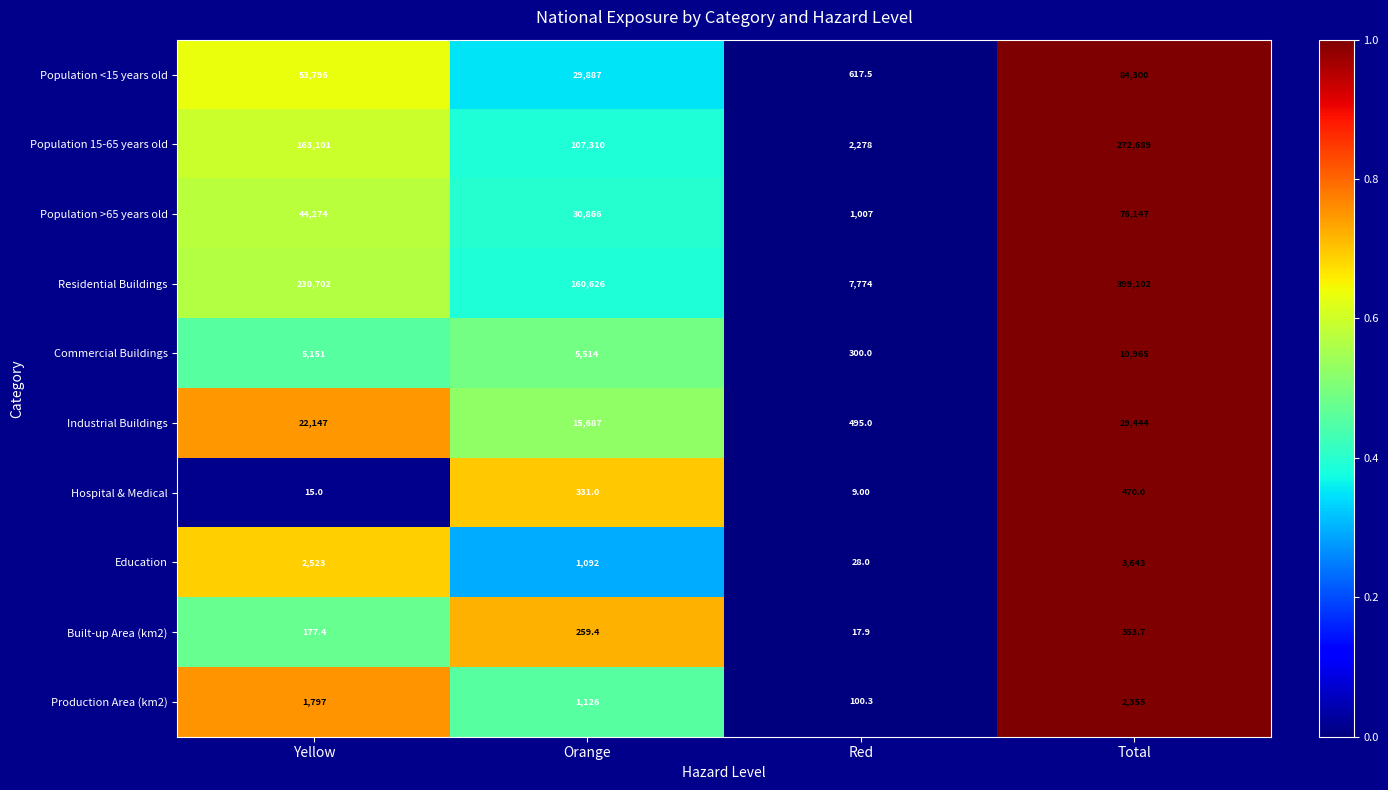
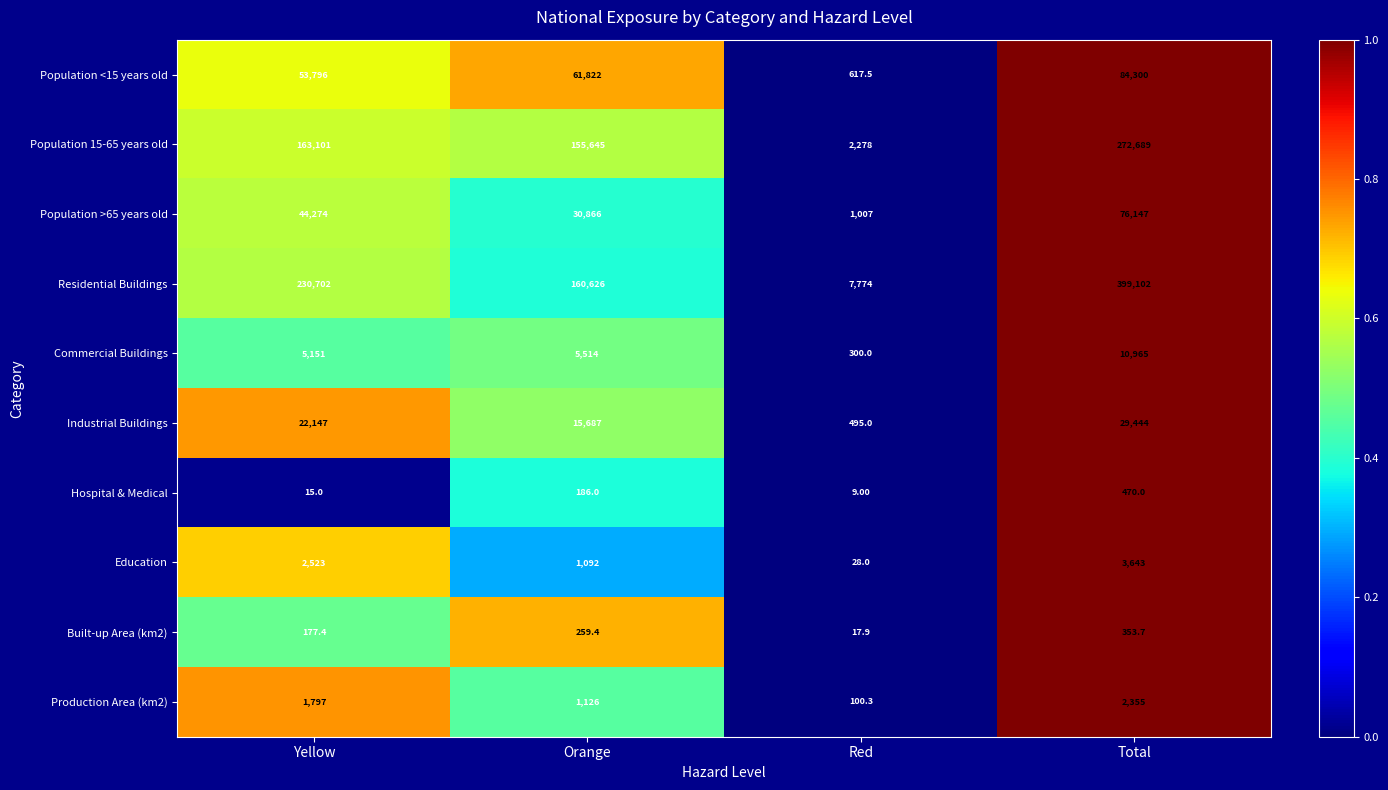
Population <15 years old, Orange: 29,887 -> 61,822
Population 15-65 years old, Orange: 107,310 -> 155,645
Hospital & Medical, Orange: 331.0 -> 186.0
